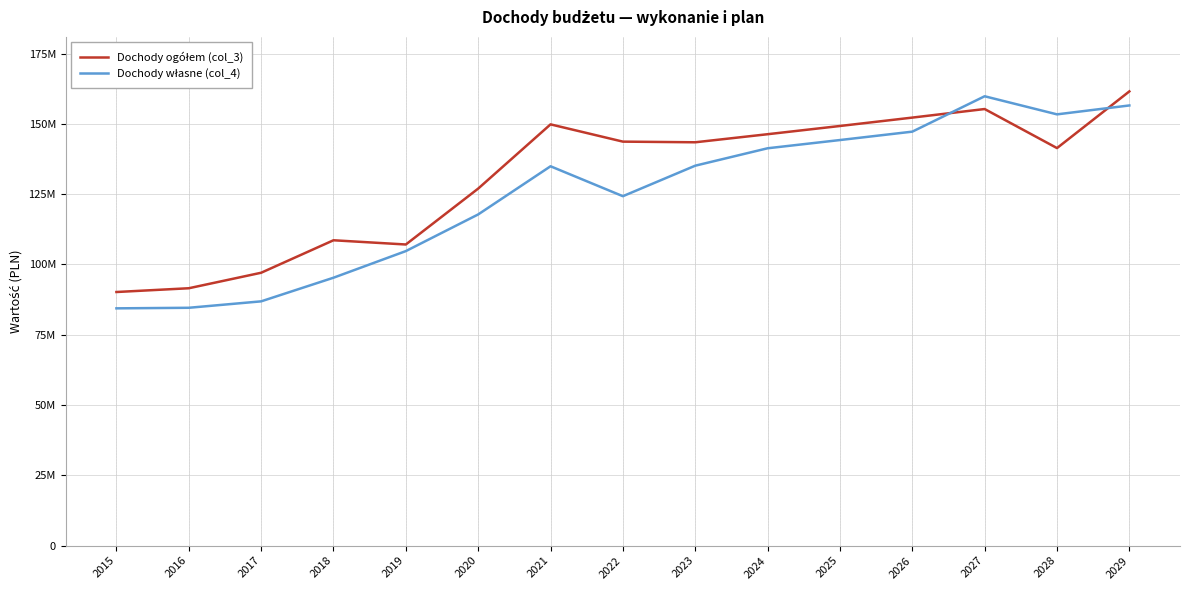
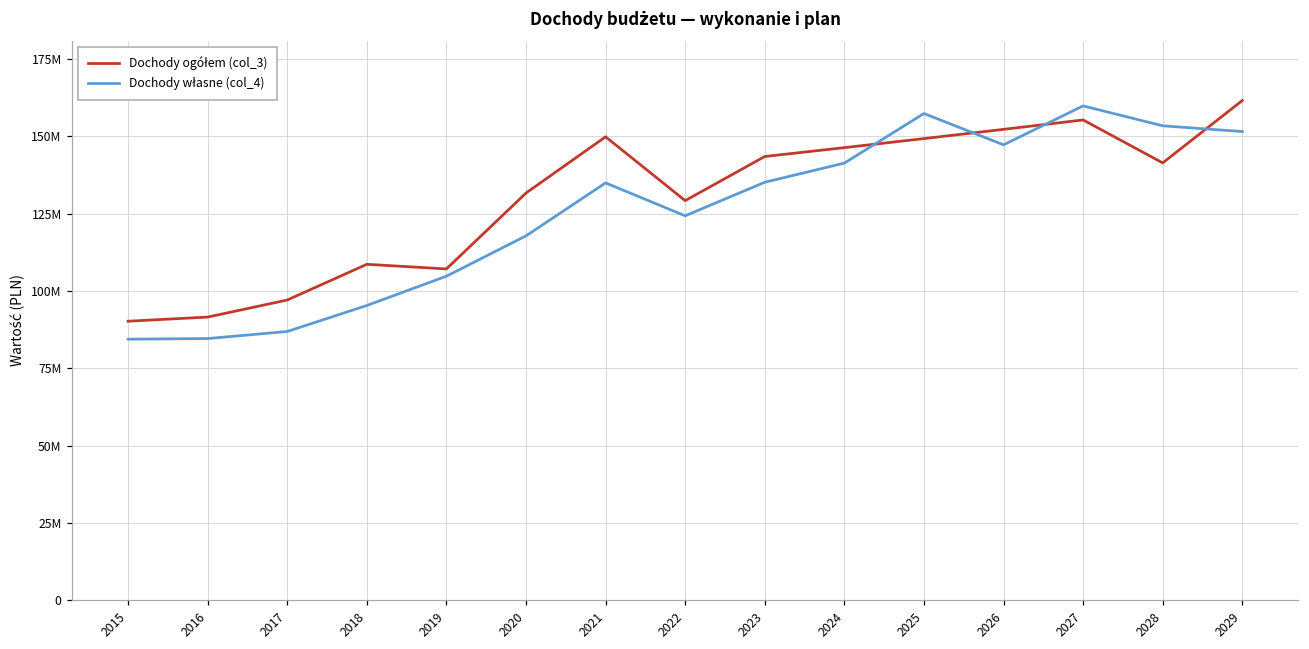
Dochody ogółem (col_3), 2020: 127000000 -> 132000000
Dochody ogółem (col_3), 2022: 144000000 -> 129000000
Dochody własne (col_4), 2025: 144000000 -> 157000000
Dochody własne (col_4), 2029: 157000000 -> 152000000
